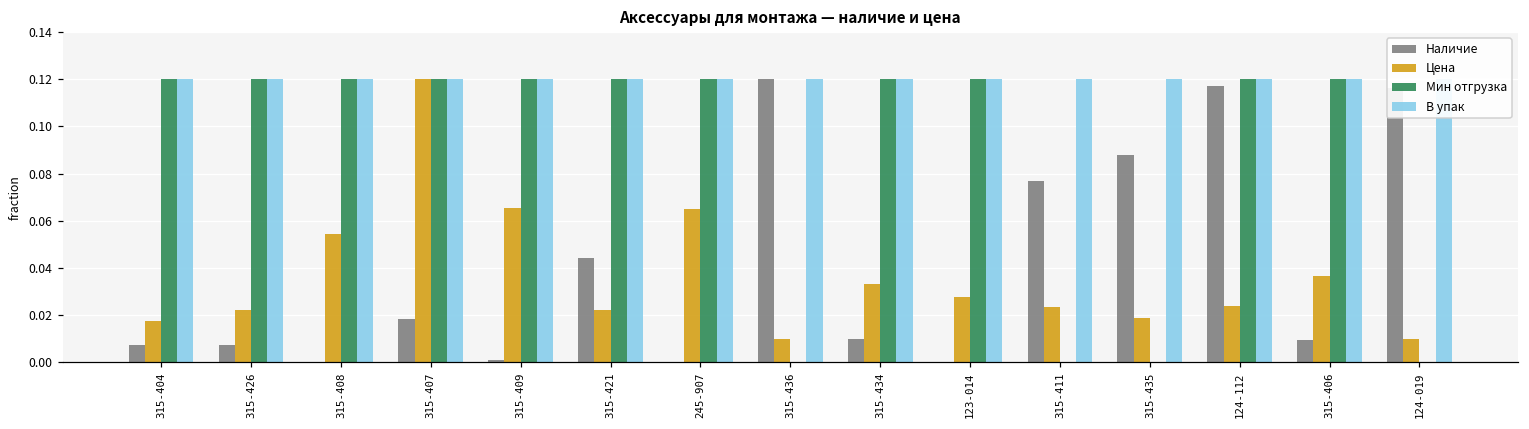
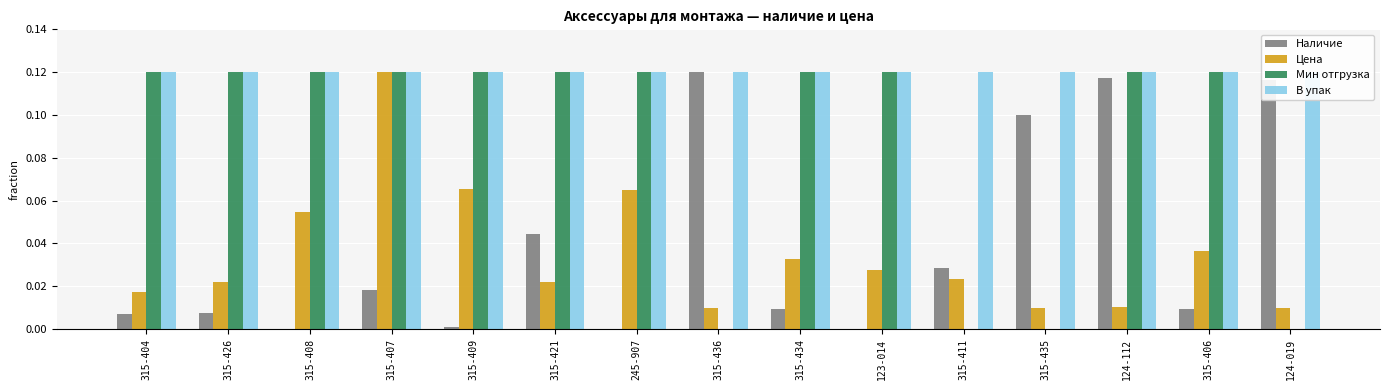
Наличие, 315-411: 0.077 -> 0.029
Наличие, 315-435: 0.088 -> 0.100
Цена, 315-435: 0.019 -> 0.010
Цена, 124-112: 0.024 -> 0.010
